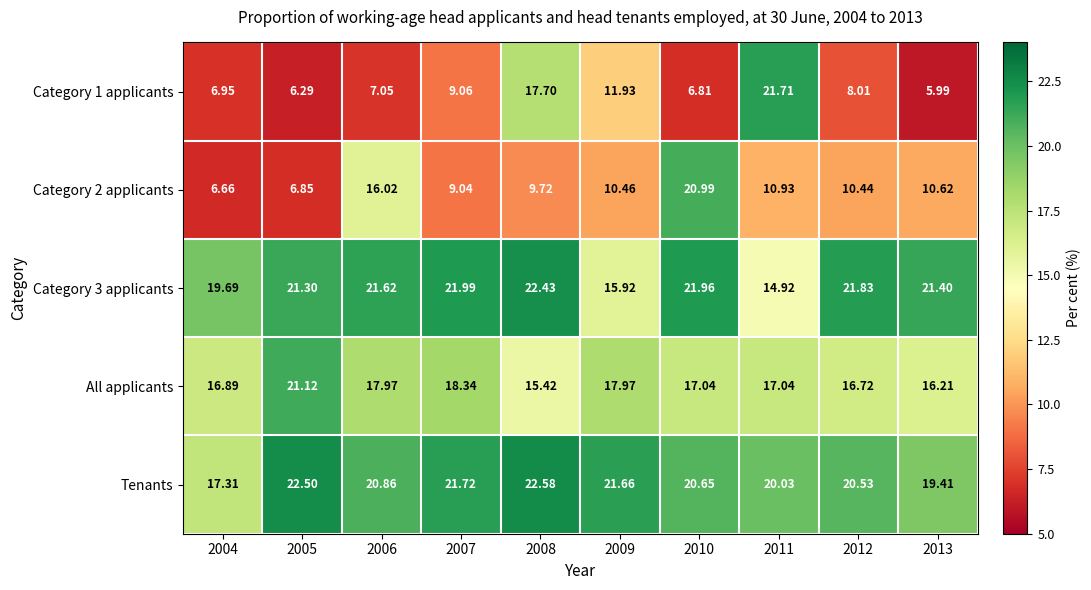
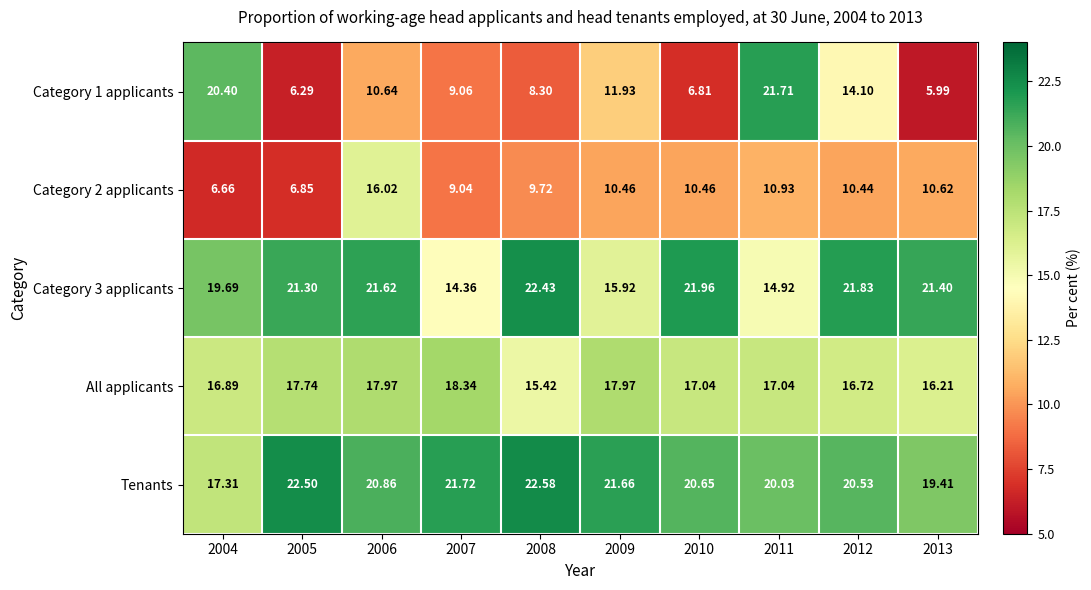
Category 1 applicants, 2004: 6.95 -> 20.40
Category 1 applicants, 2006: 7.05 -> 10.64
Category 1 applicants, 2008: 17.70 -> 8.30
Category 1 applicants, 2012: 8.01 -> 14.10
Category 2 applicants, 2010: 20.99 -> 10.46
Category 3 applicants, 2007: 21.99 -> 14.36
All applicants, 2005: 21.12 -> 17.74
